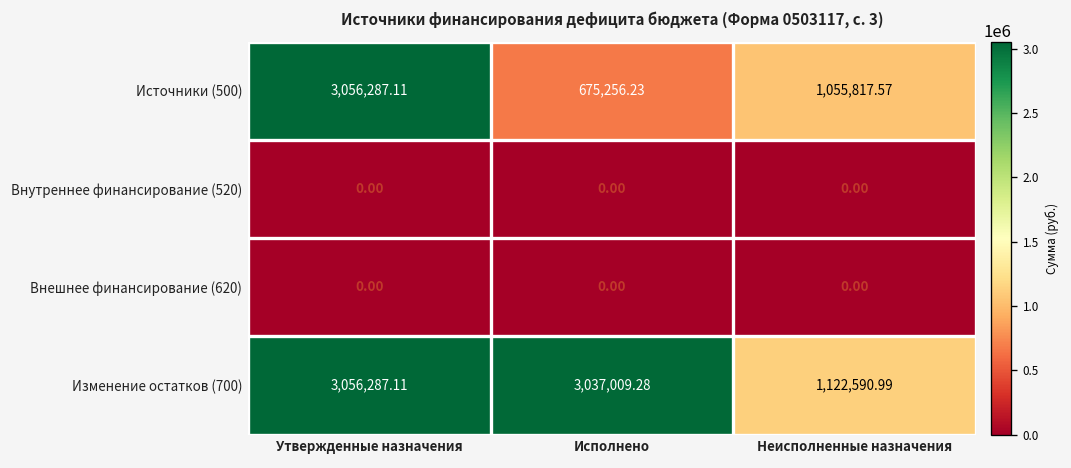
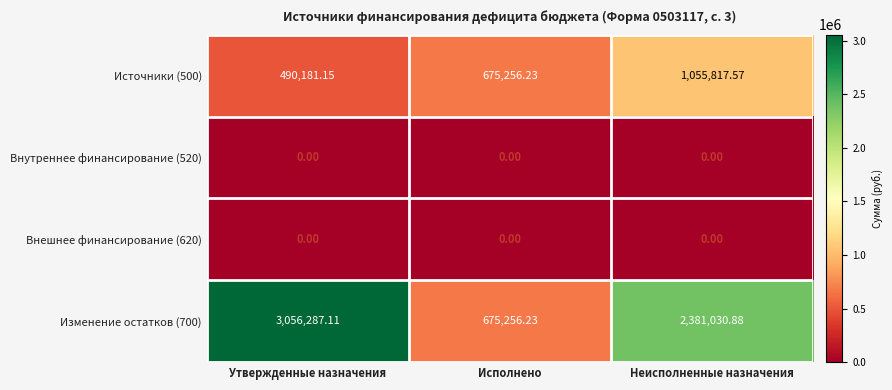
Источники (500), Утвержденные назначения: 3,056,287.11 -> 490,181.15
Изменение остатков (700), Исполнено: 3,037,009.28 -> 675,256.23
Изменение остатков (700), Неисполненные назначения: 1,122,590.99 -> 2,381,030.88
